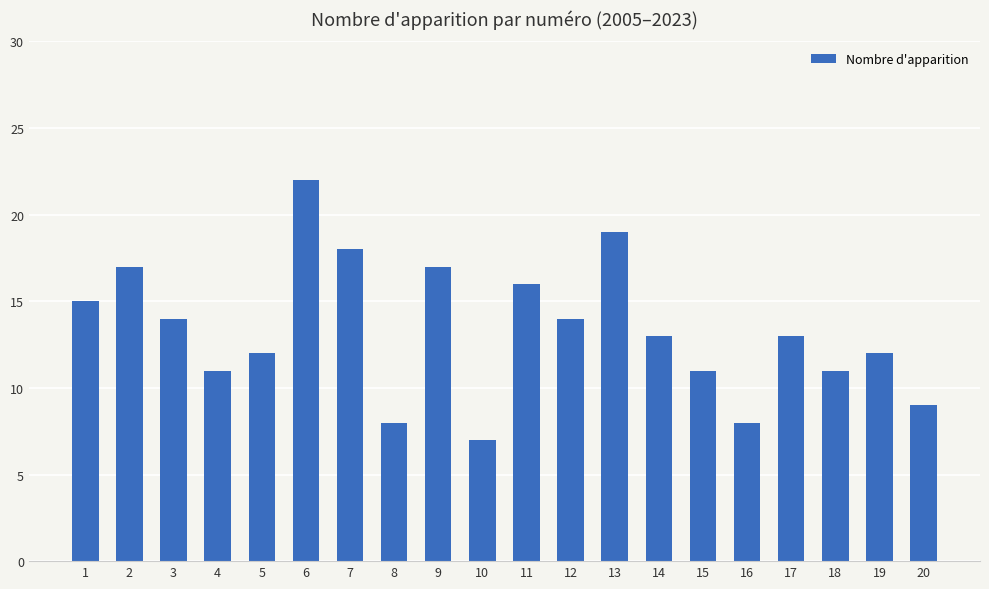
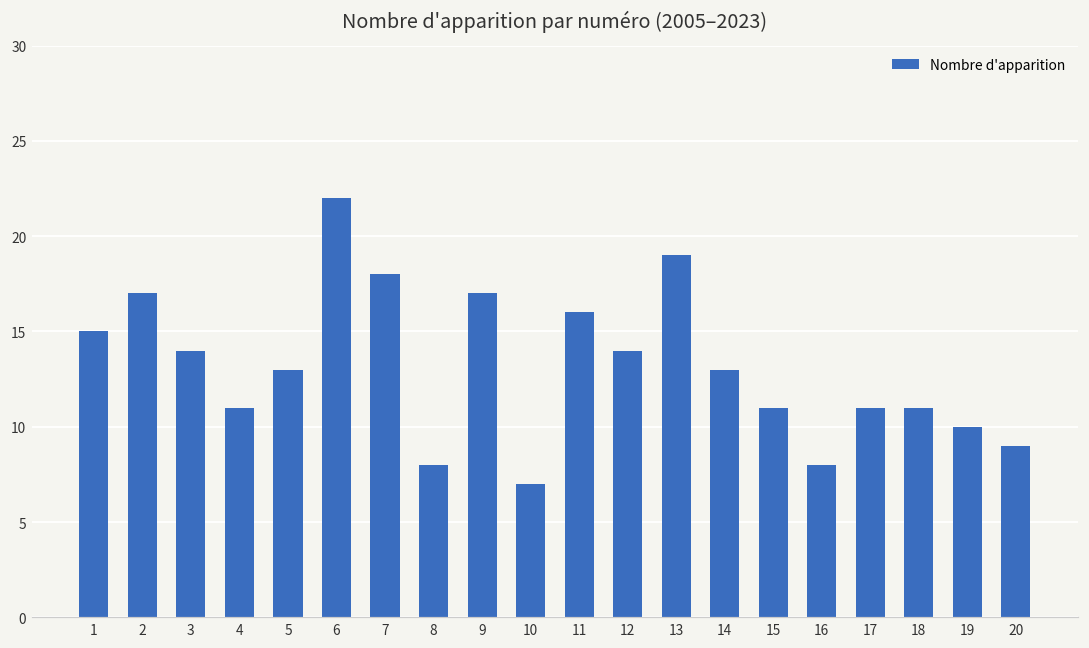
5: 12 -> 13
17: 13 -> 11
19: 12 -> 10
